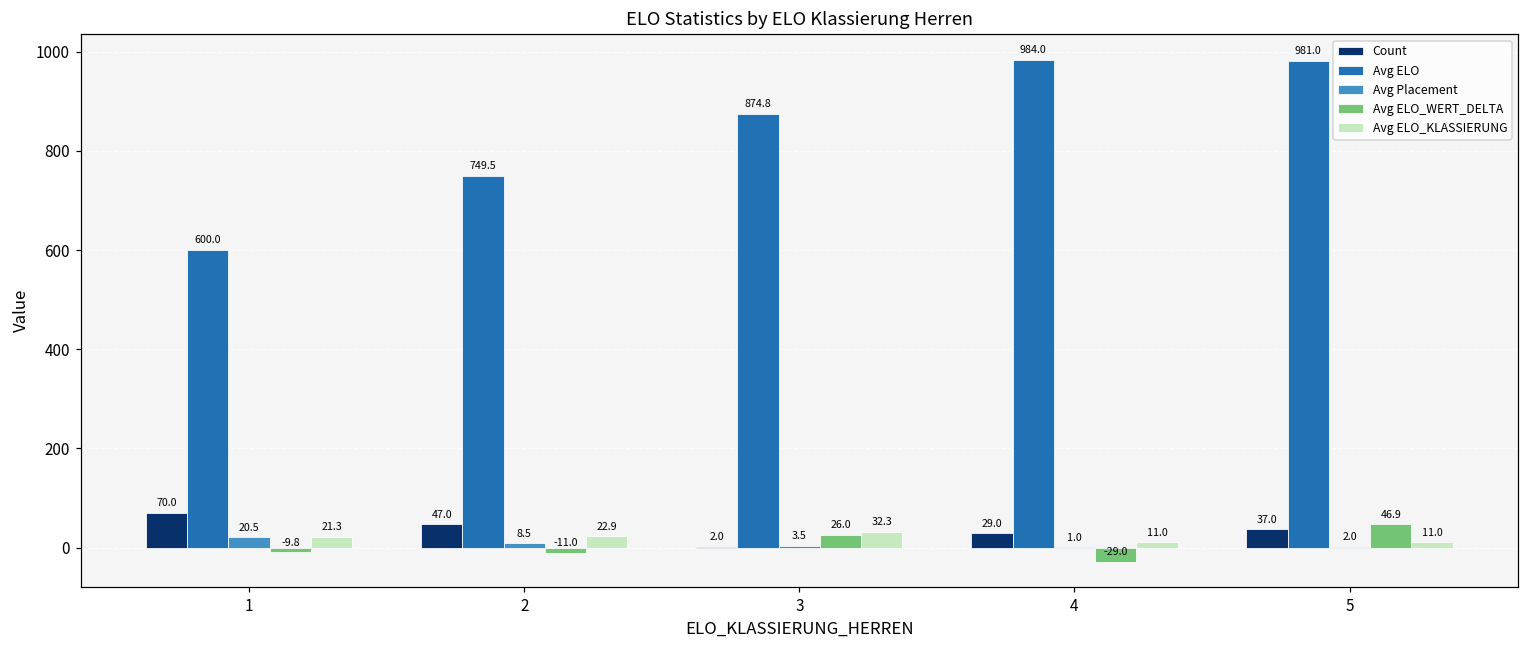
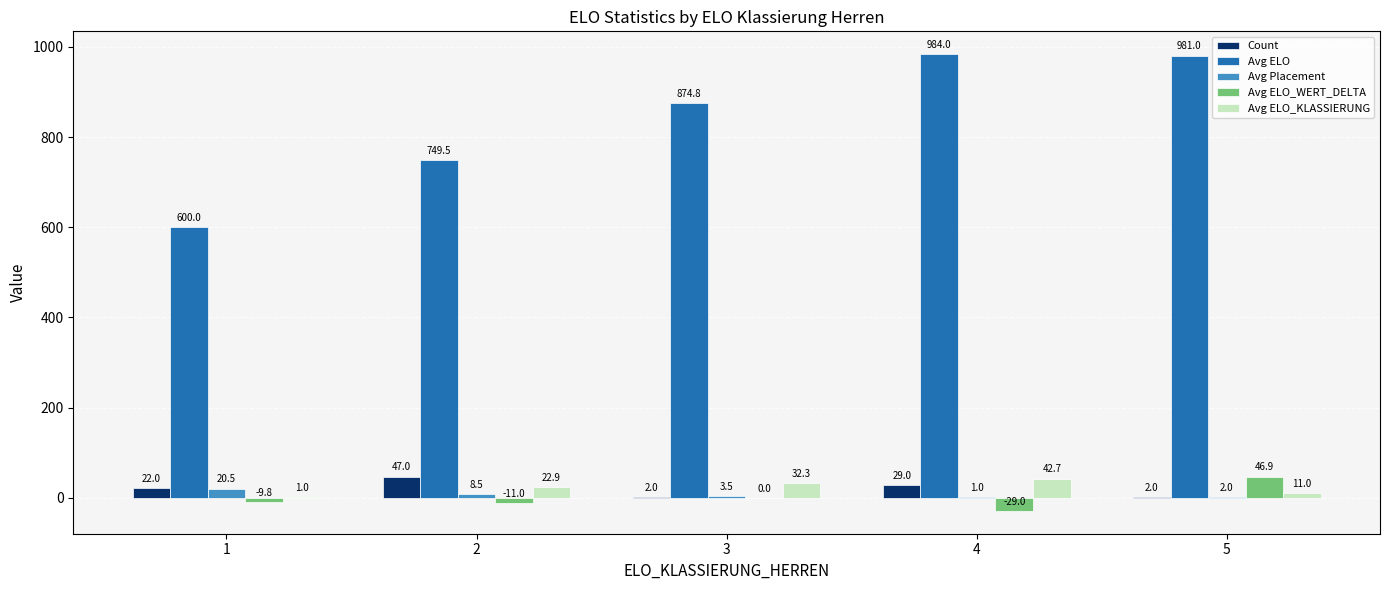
Count, 1: 70.0 -> 22.0
Avg ELO_KLASSIERUNG, 1: 21.3 -> 1.0
Avg ELO_WERT_DELTA, 3: 26.0 -> 0.0
Avg ELO_KLASSIERUNG, 4: 11.0 -> 42.7
Count, 5: 37.0 -> 2.0
